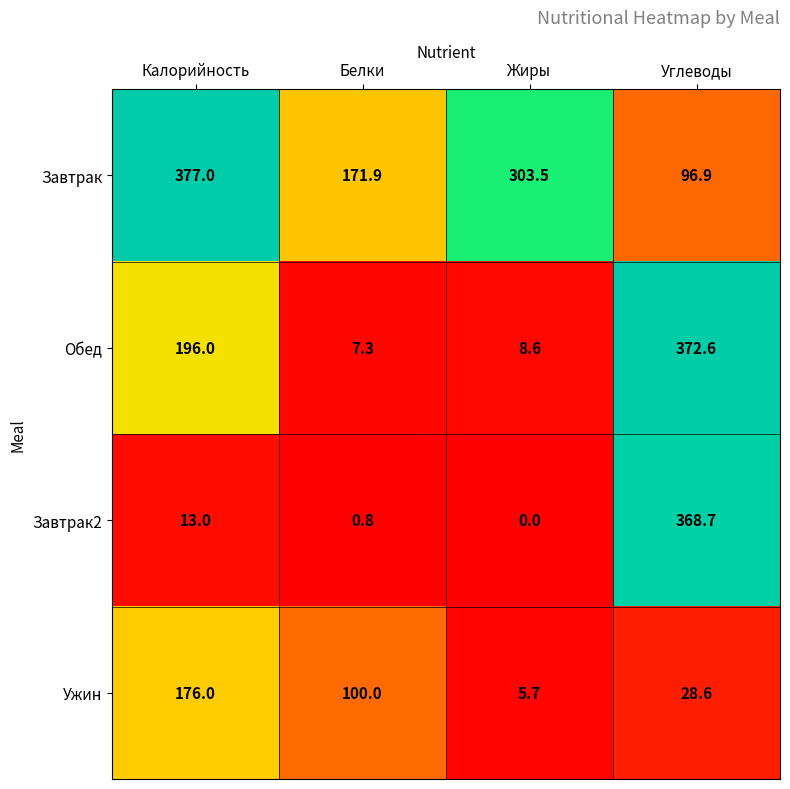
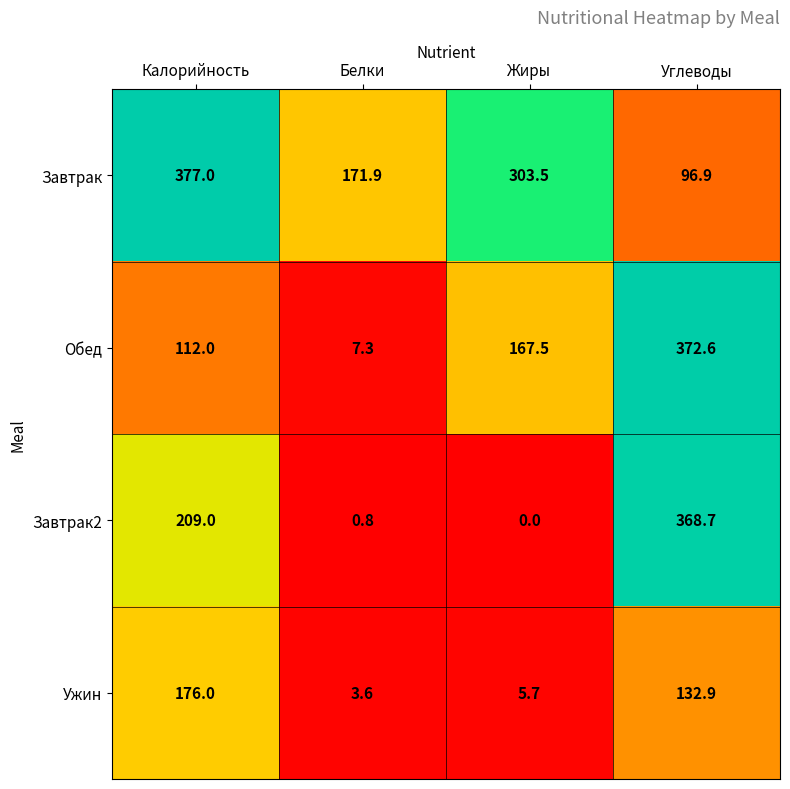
Обед, Калорийность: 196.0 -> 112.0
Обед, Жиры: 8.6 -> 167.5
Завтрак2, Калорийность: 13.0 -> 209.0
Ужин, Белки: 100.0 -> 3.6
Ужин, Углеводы: 28.6 -> 132.9
